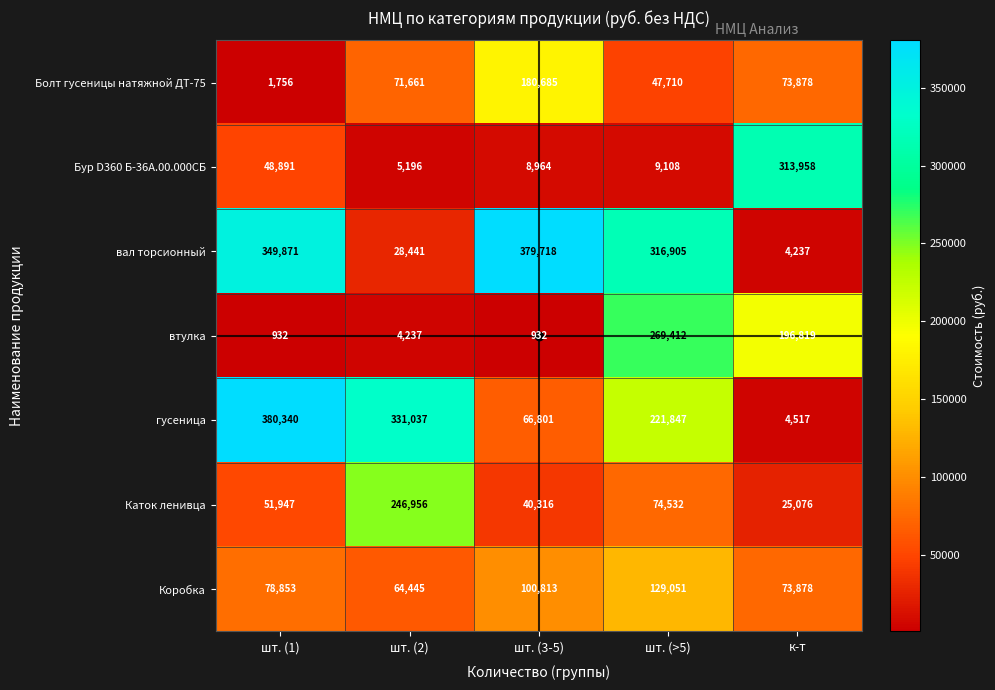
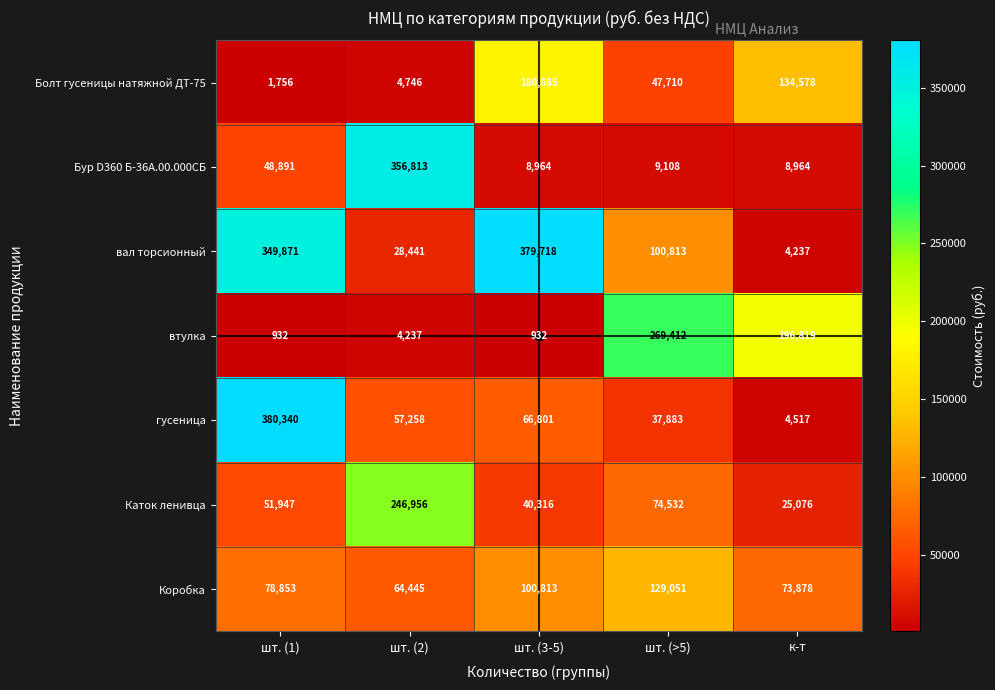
Болт гусеницы натяжной ДТ-75, шт. (2): 71,661 -> 4,746
Болт гусеницы натяжной ДТ-75, к-т: 73,878 -> 134,578
Бур D360 Б-36А.00.000СБ, шт. (2): 5,196 -> 356,813
Бур D360 Б-36А.00.000СБ, к-т: 313,958 -> 8,964
вал торсионный, шт. (>5): 316,905 -> 100,813
гусеница, шт. (2): 331,037 -> 57,258
гусеница, шт. (>5): 221,847 -> 37,883
